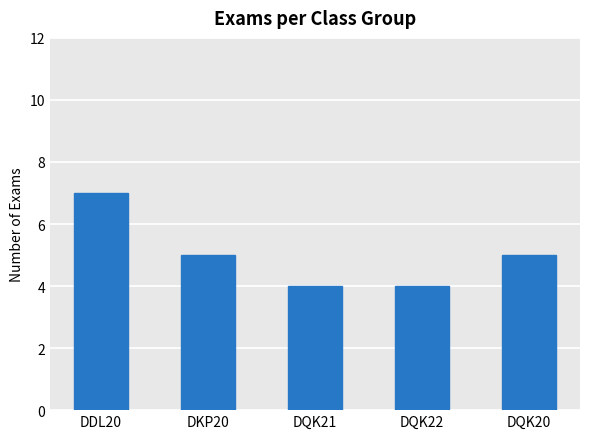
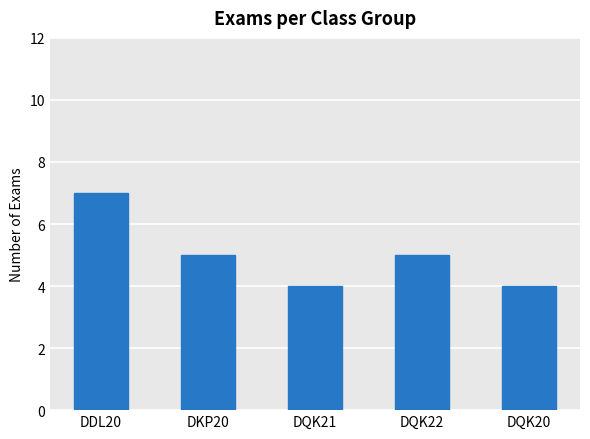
DQK22: 4 -> 5
DQK20: 5 -> 4
